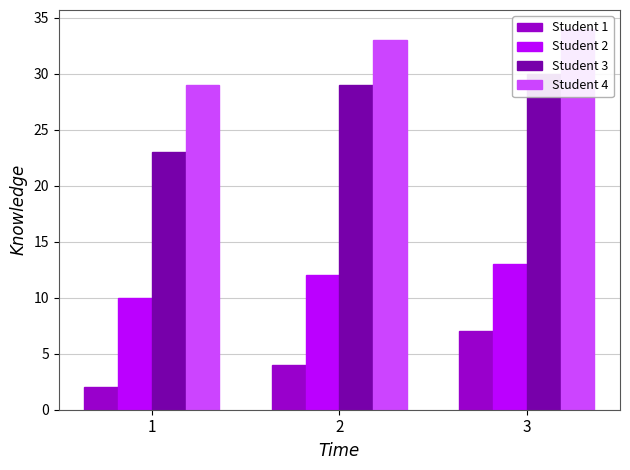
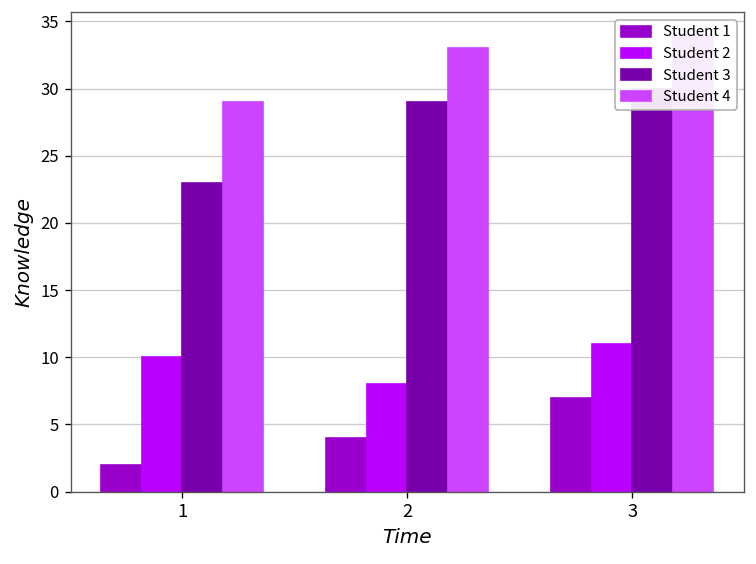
Student 2, 2: 12 -> 8
Student 2, 3: 13 -> 11
